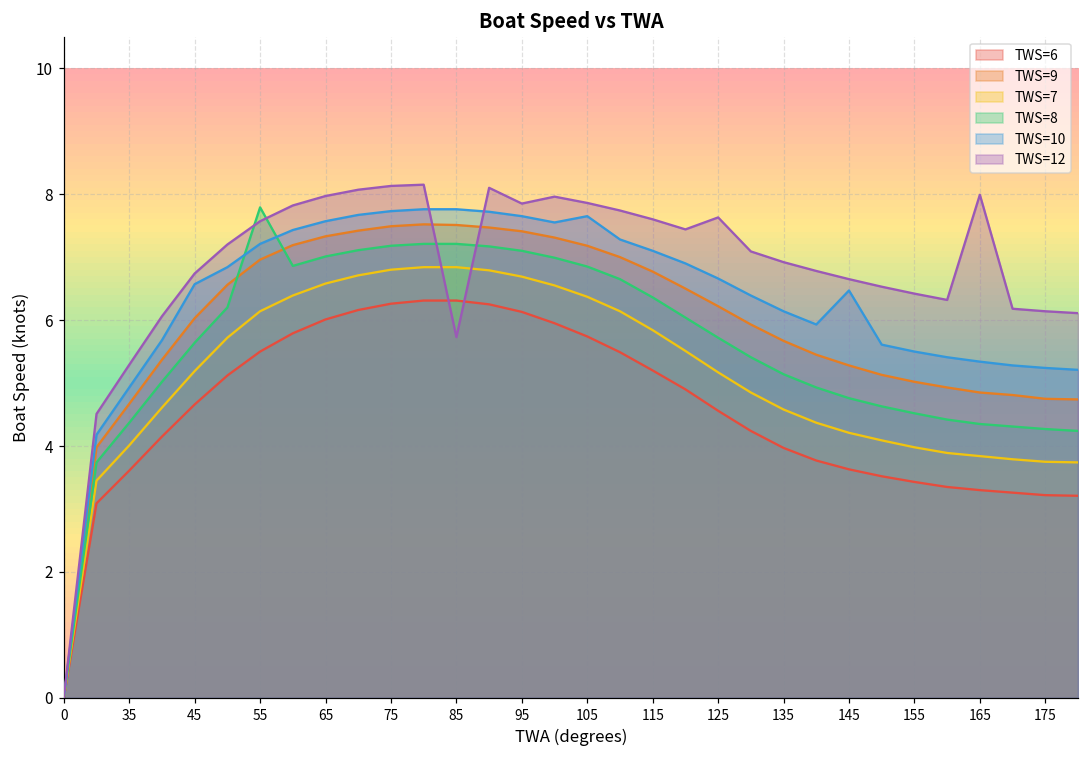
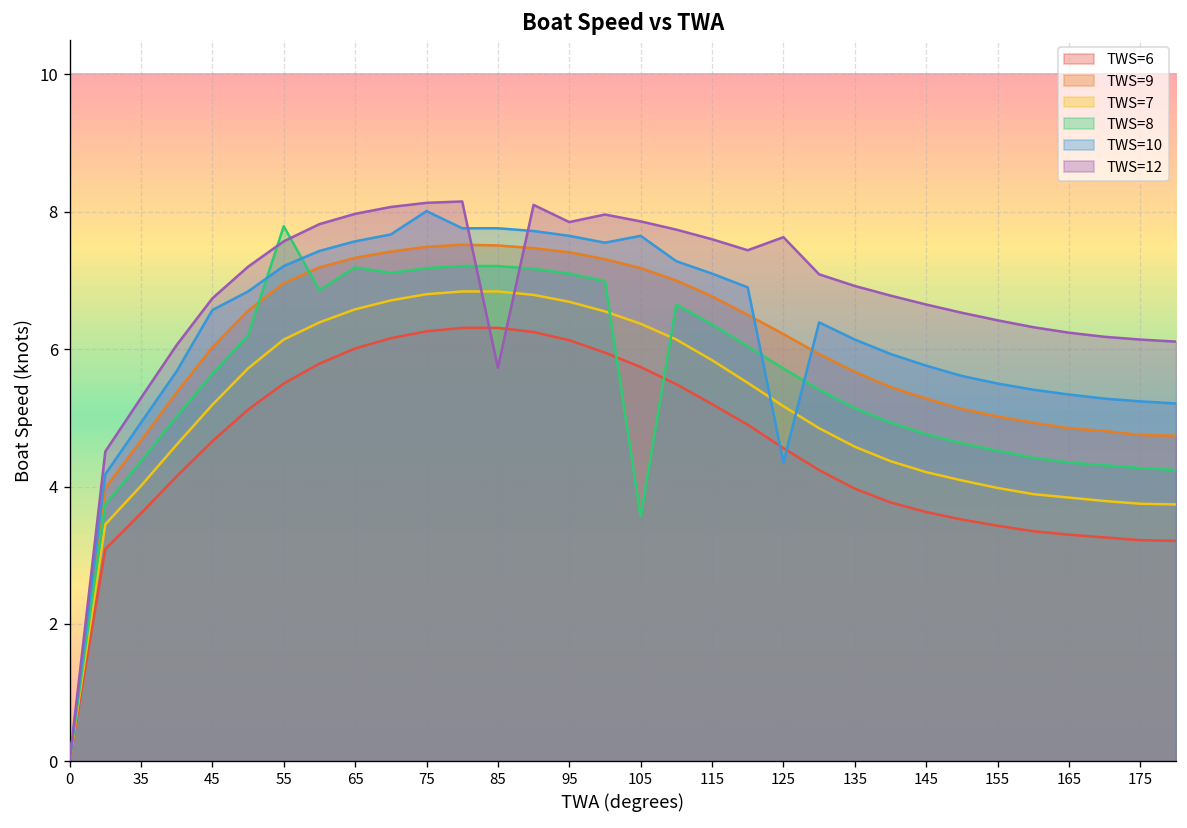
TWS=8, 65: 7.0 -> 7.2
TWS=10, 75: 7.7 -> 8.0
TWS=8, 105: 6.9 -> 3.6
TWS=10, 125: 6.7 -> 4.4
TWS=10, 145: 6.5 -> 5.8
TWS=12, 165: 8.0 -> 6.2
